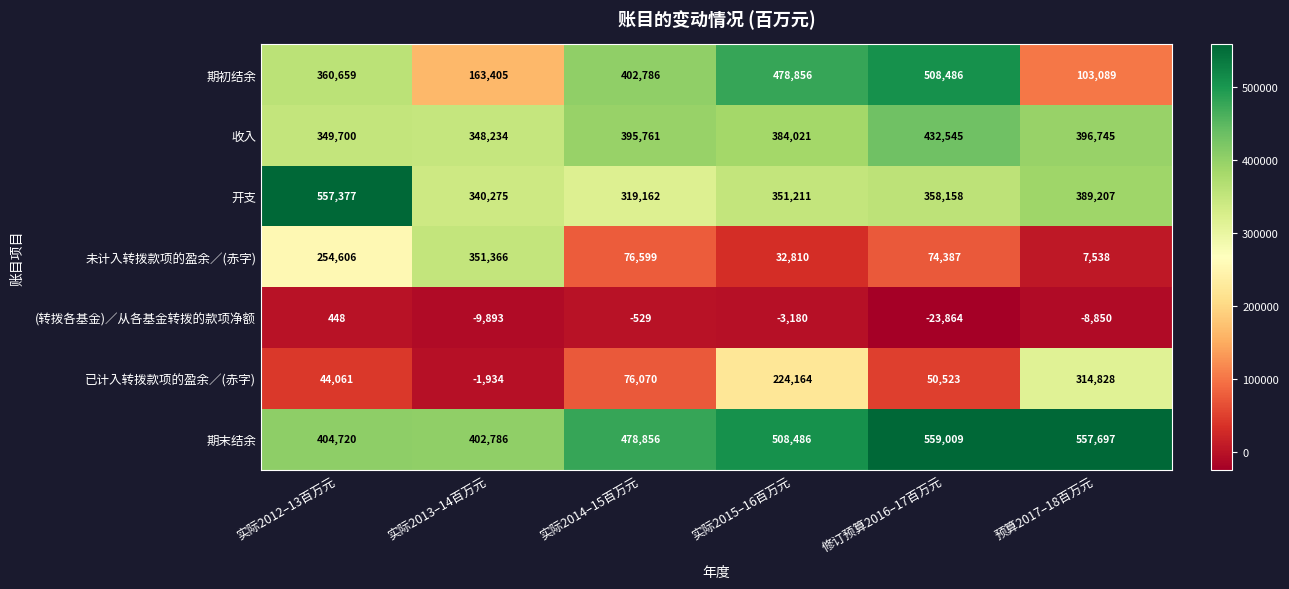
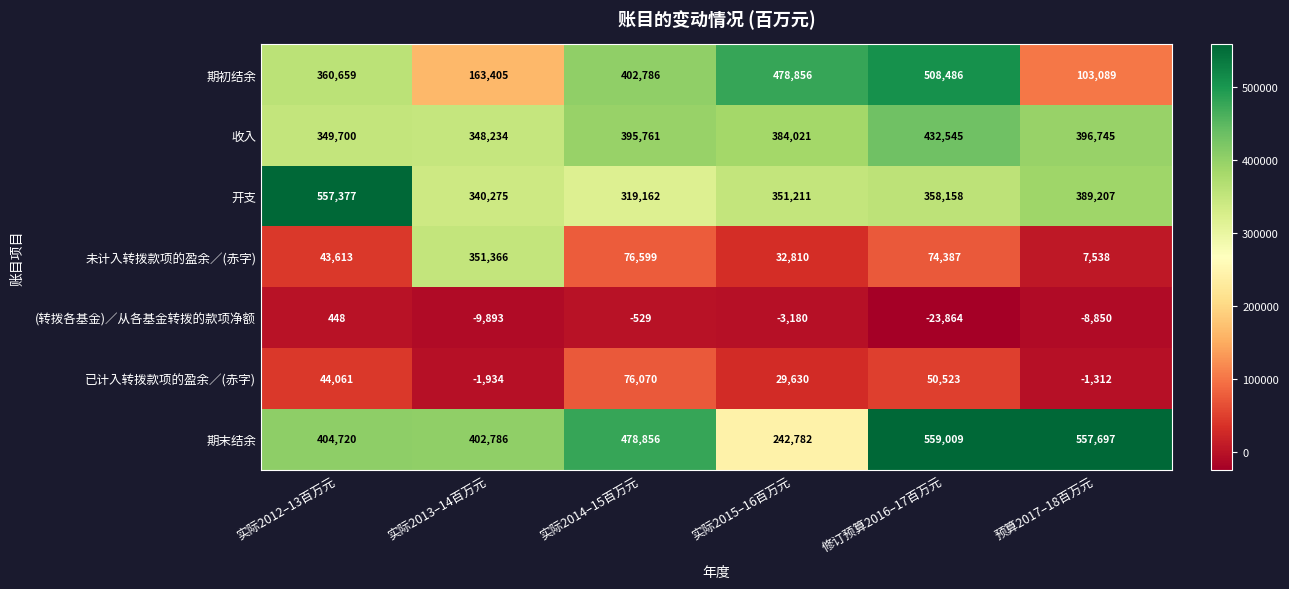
未计入转拨款项的盈余／(赤字), 实际2012–13百万元: 254,606 -> 43,613
已计入转拨款项的盈余／(赤字), 实际2015–16百万元: 224,164 -> 29,630
已计入转拨款项的盈余／(赤字), 预算2017–18百万元: 314,828 -> -1,312
期末结余, 实际2015–16百万元: 508,486 -> 242,782
